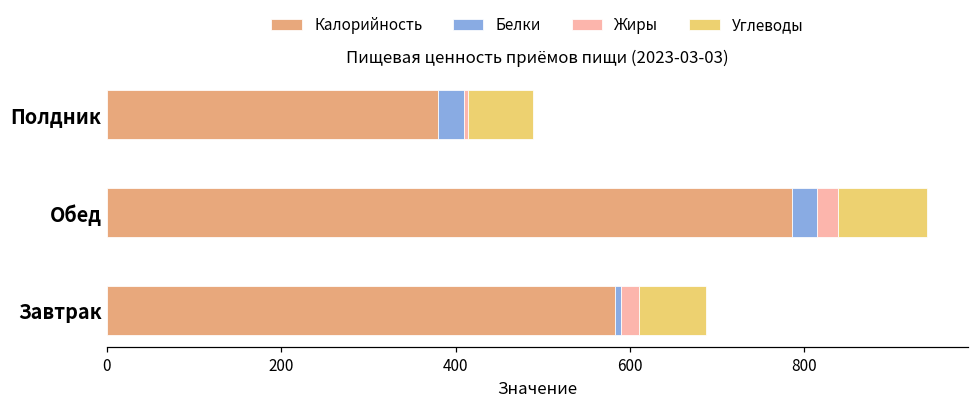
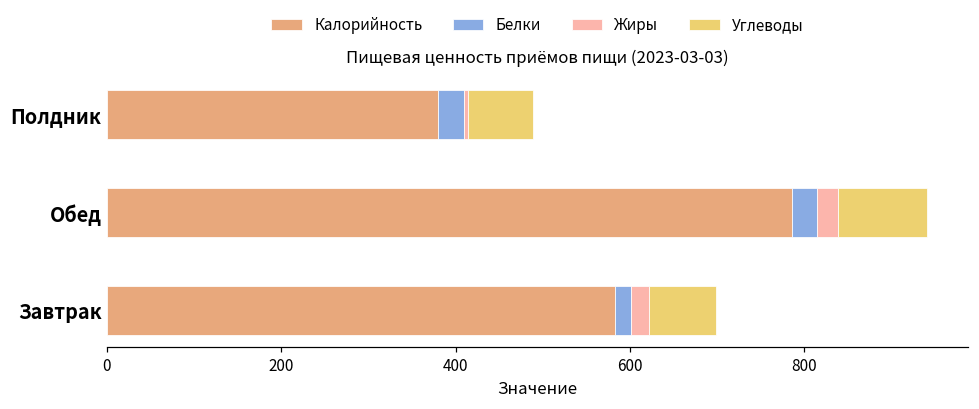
Белки, Завтрак: 10 -> 20
